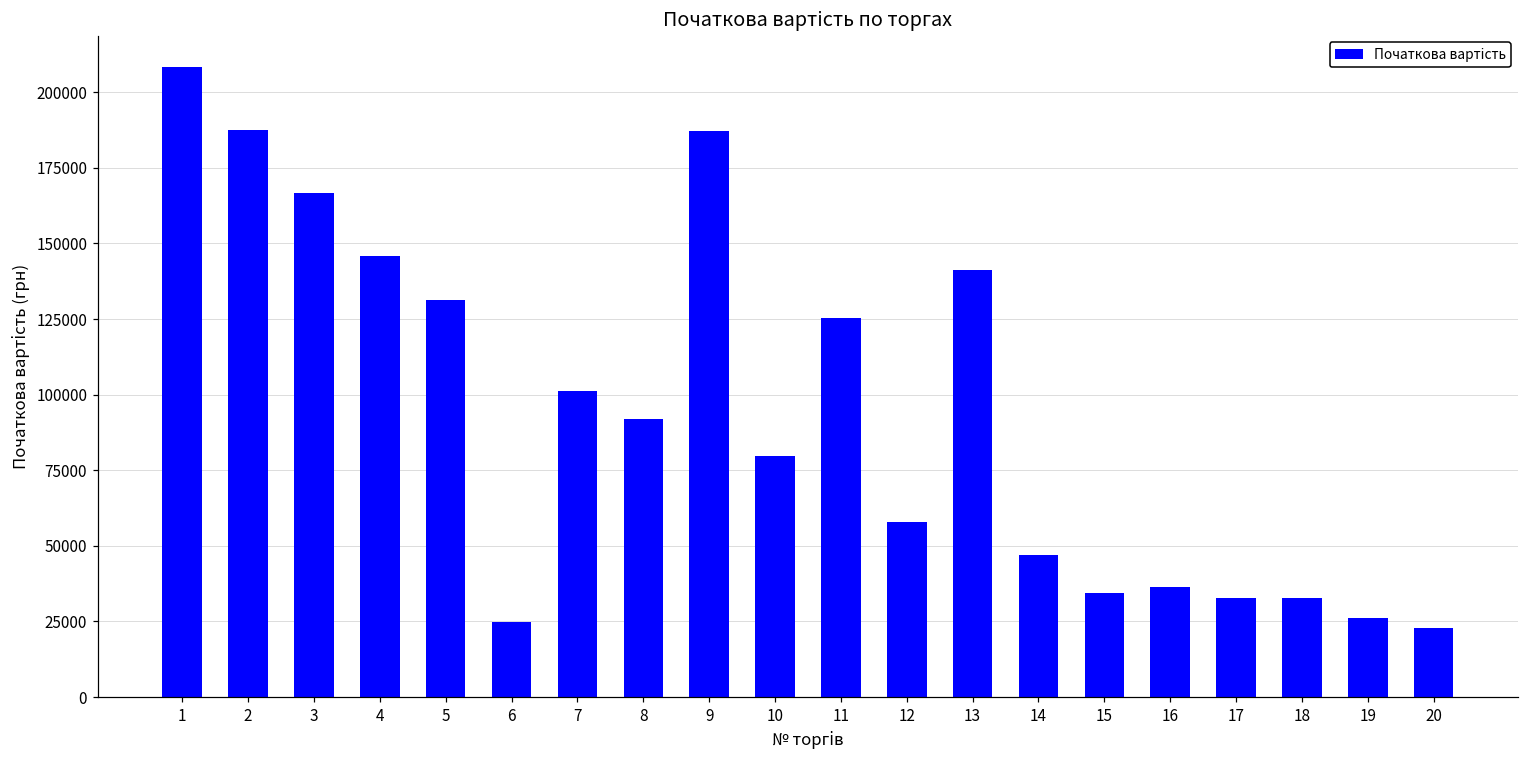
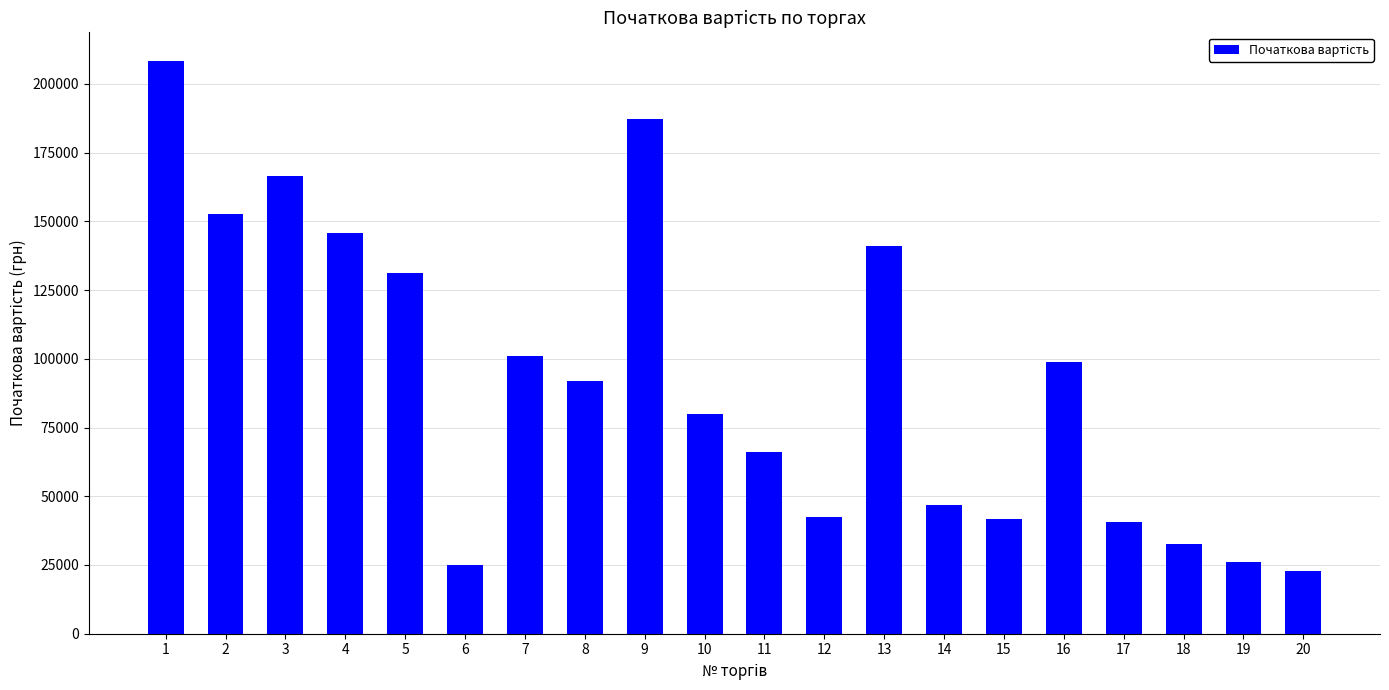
2: 187000 -> 153000
11: 125000 -> 66000
12: 58000 -> 42000
15: 34000 -> 42000
16: 36000 -> 99000
17: 33000 -> 41000
